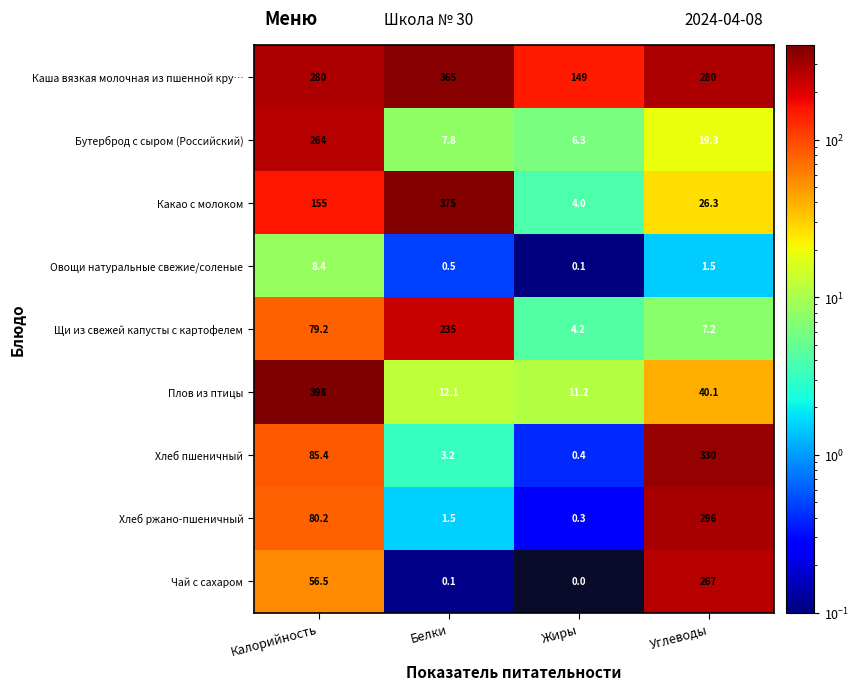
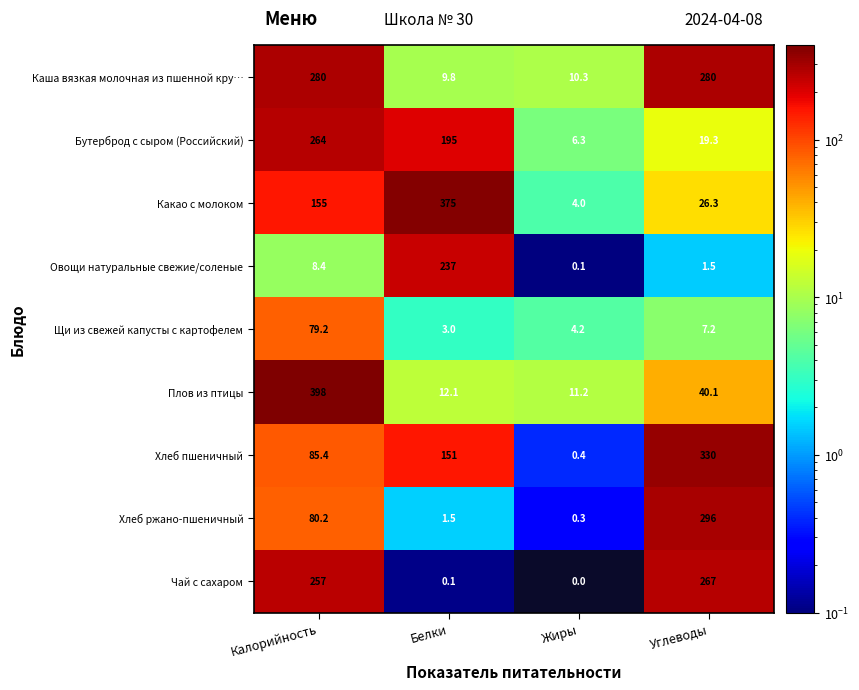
Каша вязкая молочная из пшенной кру…, Белки: 365 -> 9.8
Каша вязкая молочная из пшенной кру…, Жиры: 149 -> 10.3
Бутерброд с сыром (Российский), Белки: 7.8 -> 195
Овощи натуральные свежие/соленые, Белки: 0.5 -> 237
Щи из свежей капусты с картофелем, Белки: 235 -> 3.0
Хлеб пшеничный, Белки: 3.2 -> 151
Чай с сахаром, Калорийность: 56.5 -> 257
